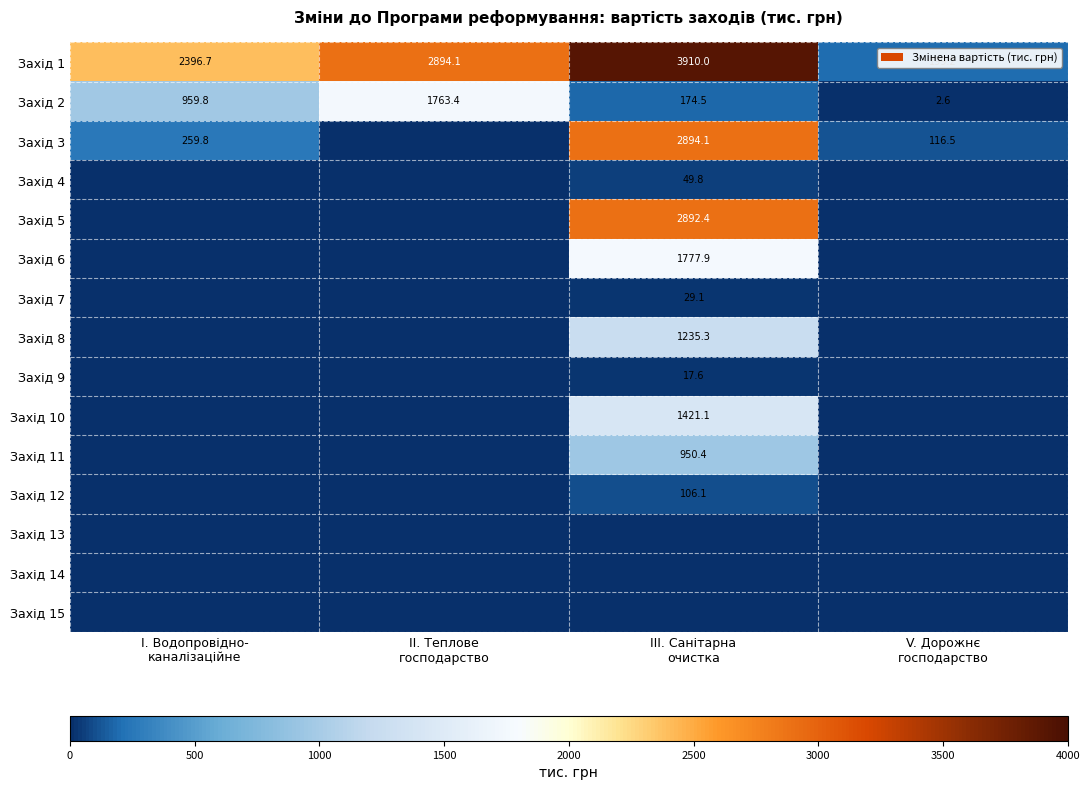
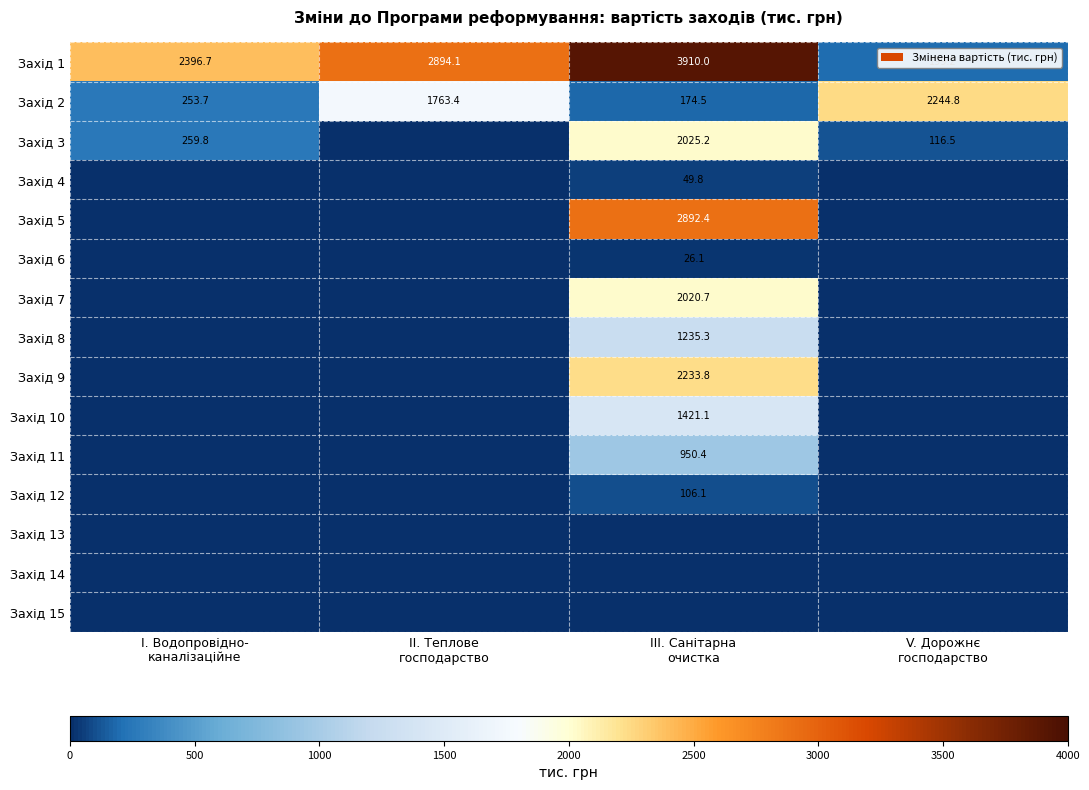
Захід 2, І. Водопровідно- каналізаційне: 959.8 -> 253.7
Захід 2, V. Дорожнє господарство: 2.6 -> 2244.8
Захід 3, ІІІ. Санітарна очистка: 2894.1 -> 2025.2
Захід 6, ІІІ. Санітарна очистка: 1777.9 -> 26.1
Захід 7, ІІІ. Санітарна очистка: 29.1 -> 2020.7
Захід 9, ІІІ. Санітарна очистка: 17.6 -> 2233.8
